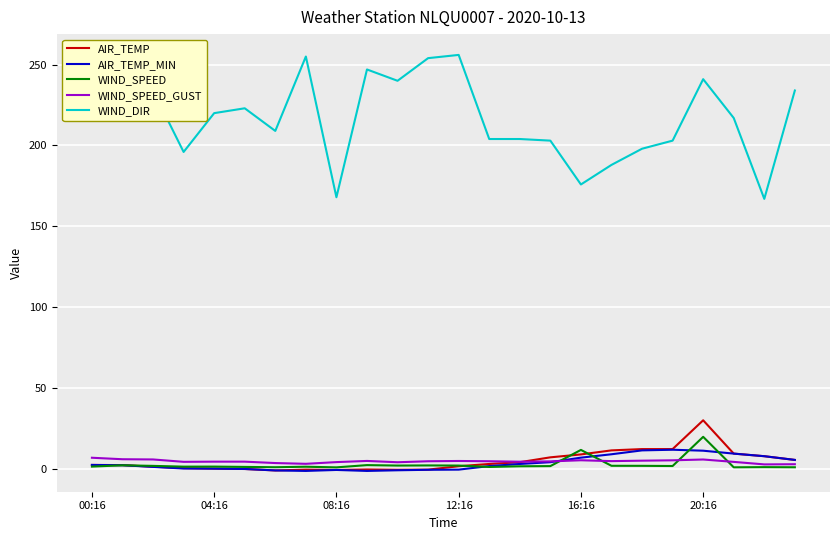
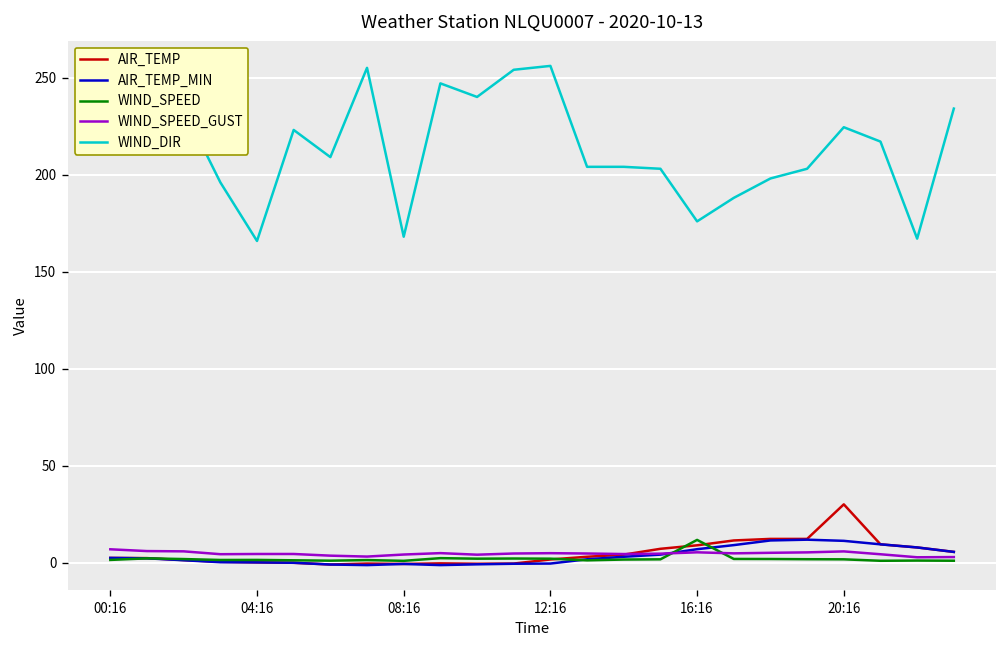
WIND_DIR, 04:16: 220 -> 166
WIND_SPEED, 20:16: 20 -> 2
WIND_DIR, 20:16: 241 -> 224
